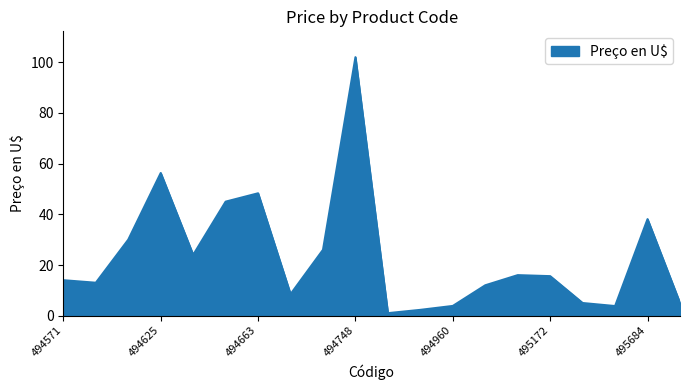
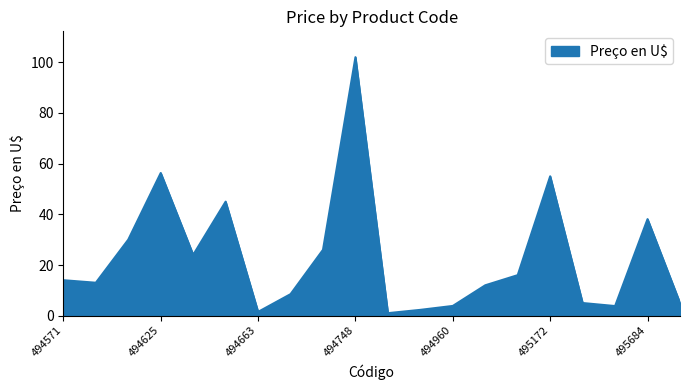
494663: 48 -> 2
495172: 16 -> 55
